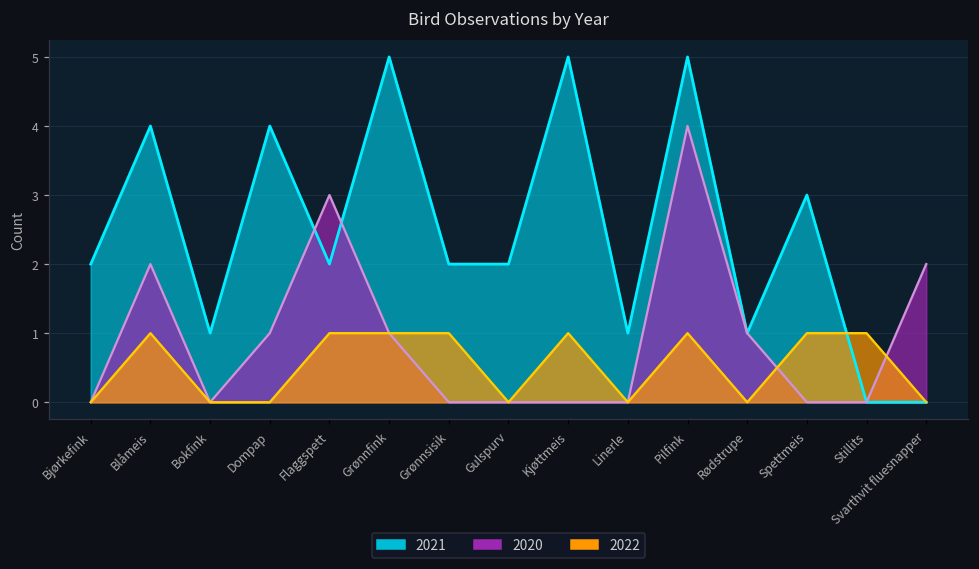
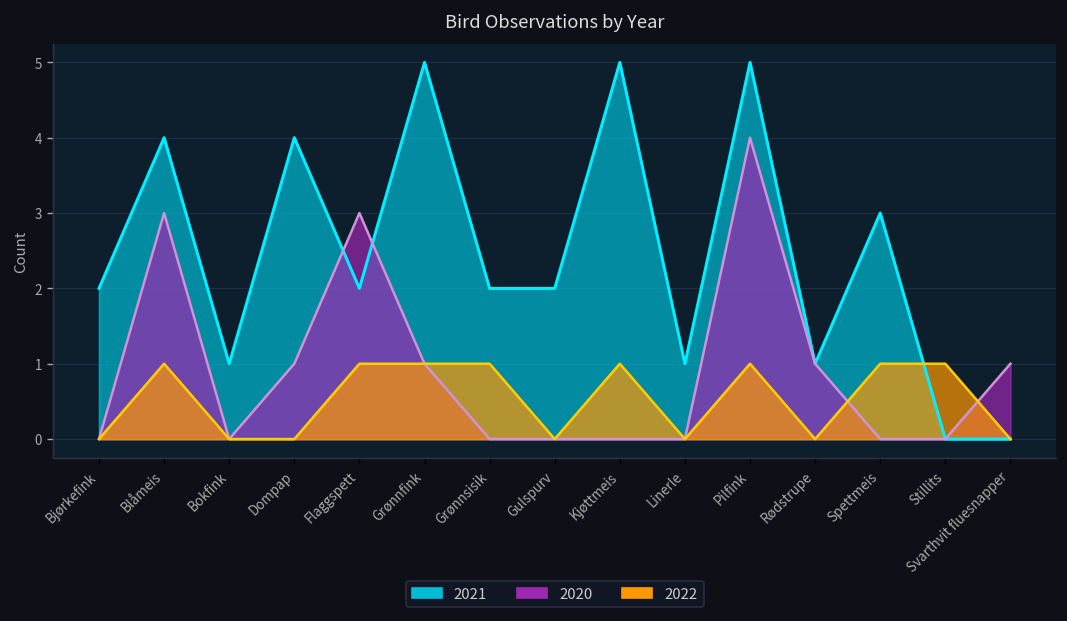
2020, Blåmeis: 2 -> 3
2020, Svarthvit fluesnapper: 2 -> 1
